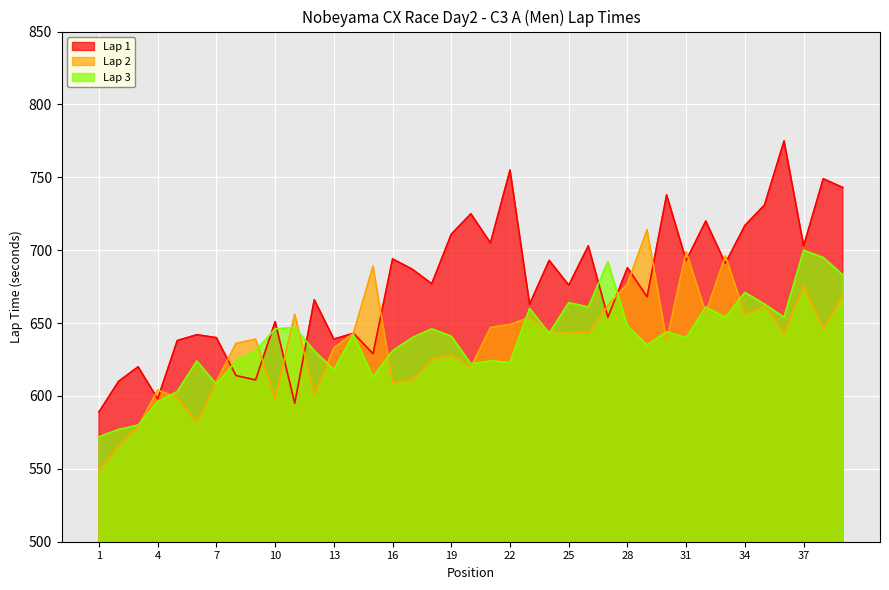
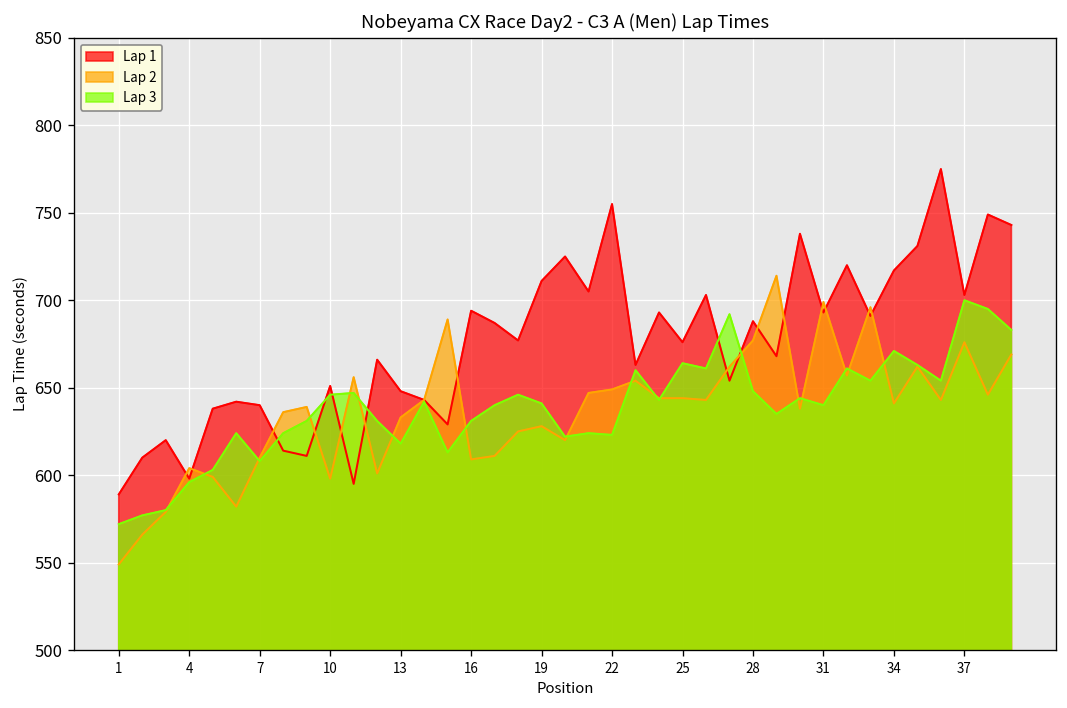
Lap 1, 13: 639 -> 648
Lap 2, 34: 656 -> 641
